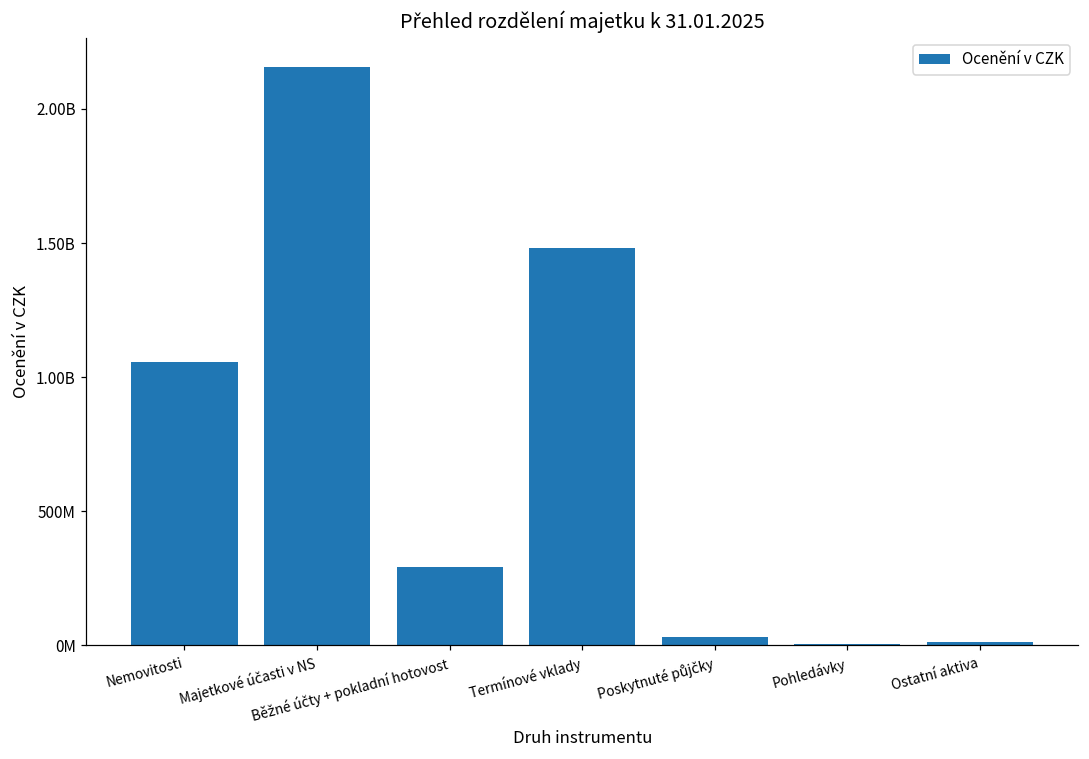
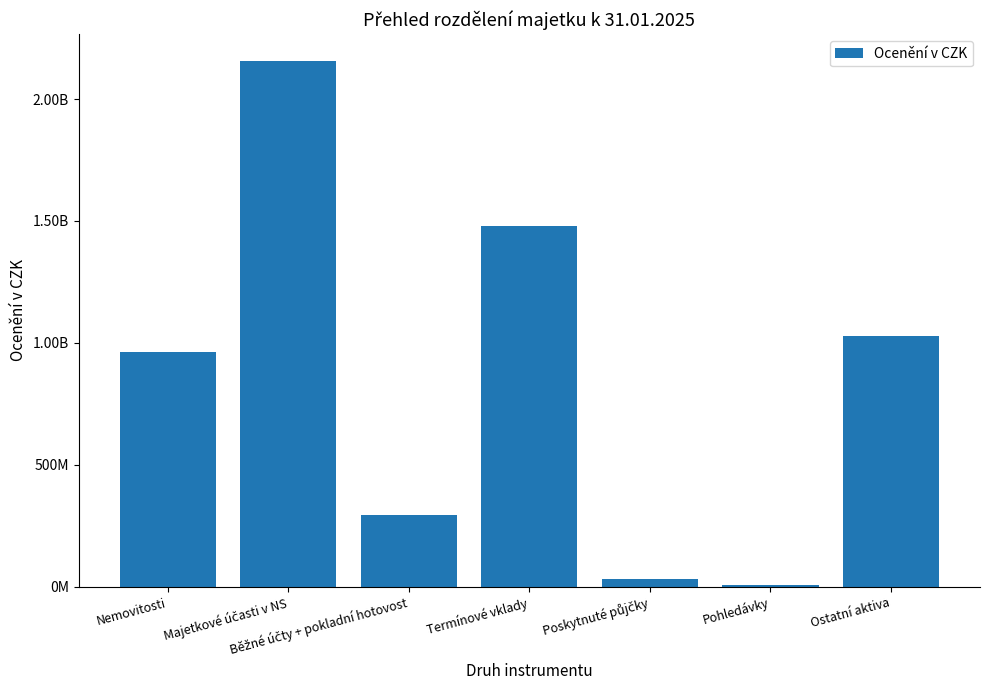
Nemovitosti: 1060000000 -> 960000000
Ostatní aktiva: 10000000 -> 1030000000
